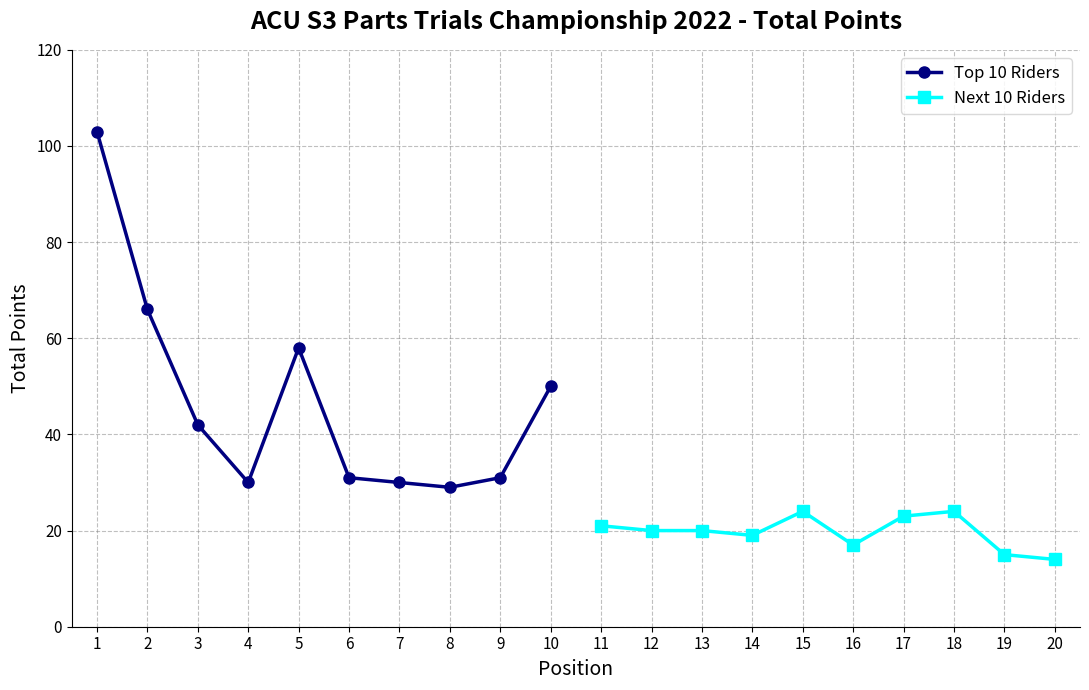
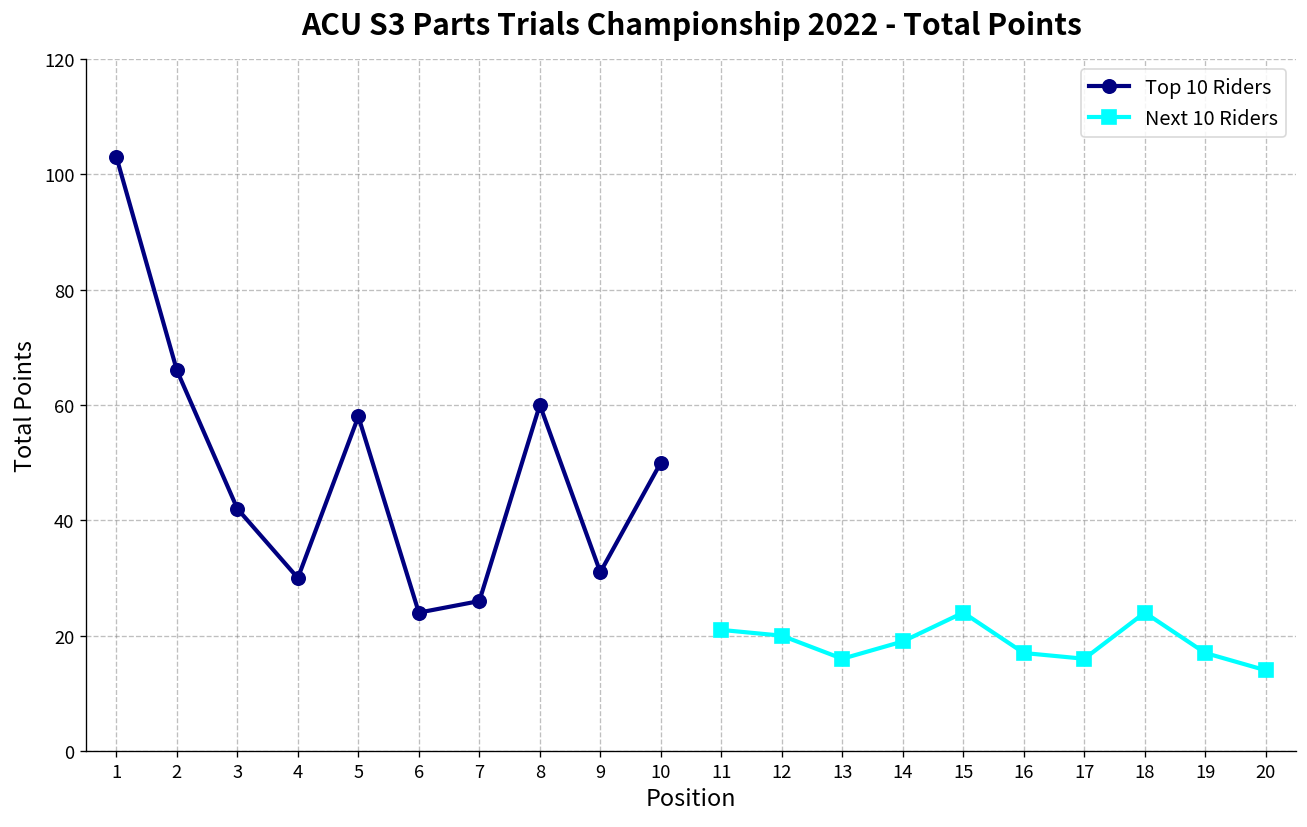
Top 10 Riders, 6: 31 -> 24
Top 10 Riders, 7: 30 -> 26
Top 10 Riders, 8: 29 -> 60
Next 10 Riders, 13: 20 -> 16
Next 10 Riders, 17: 23 -> 16
Next 10 Riders, 19: 15 -> 17
